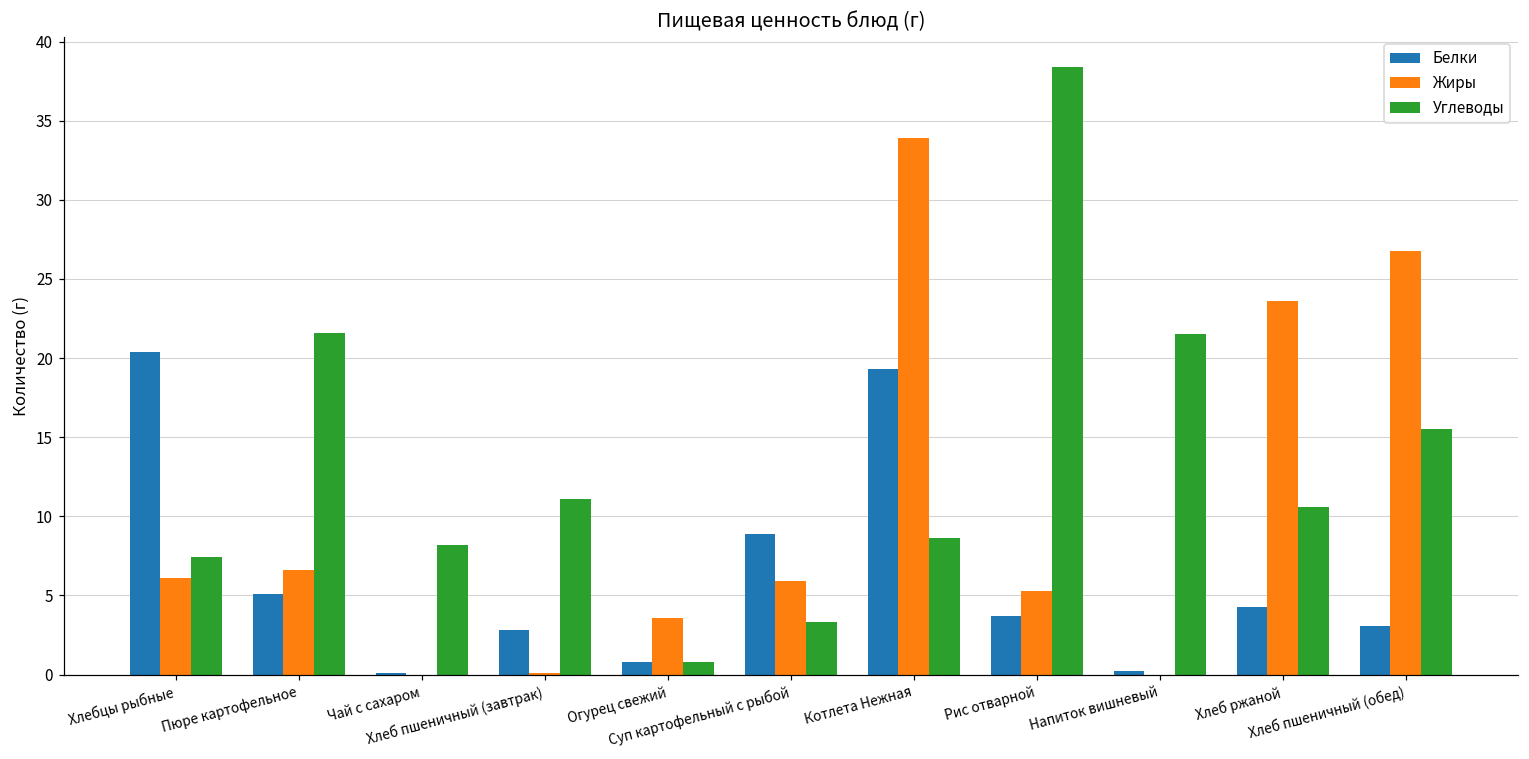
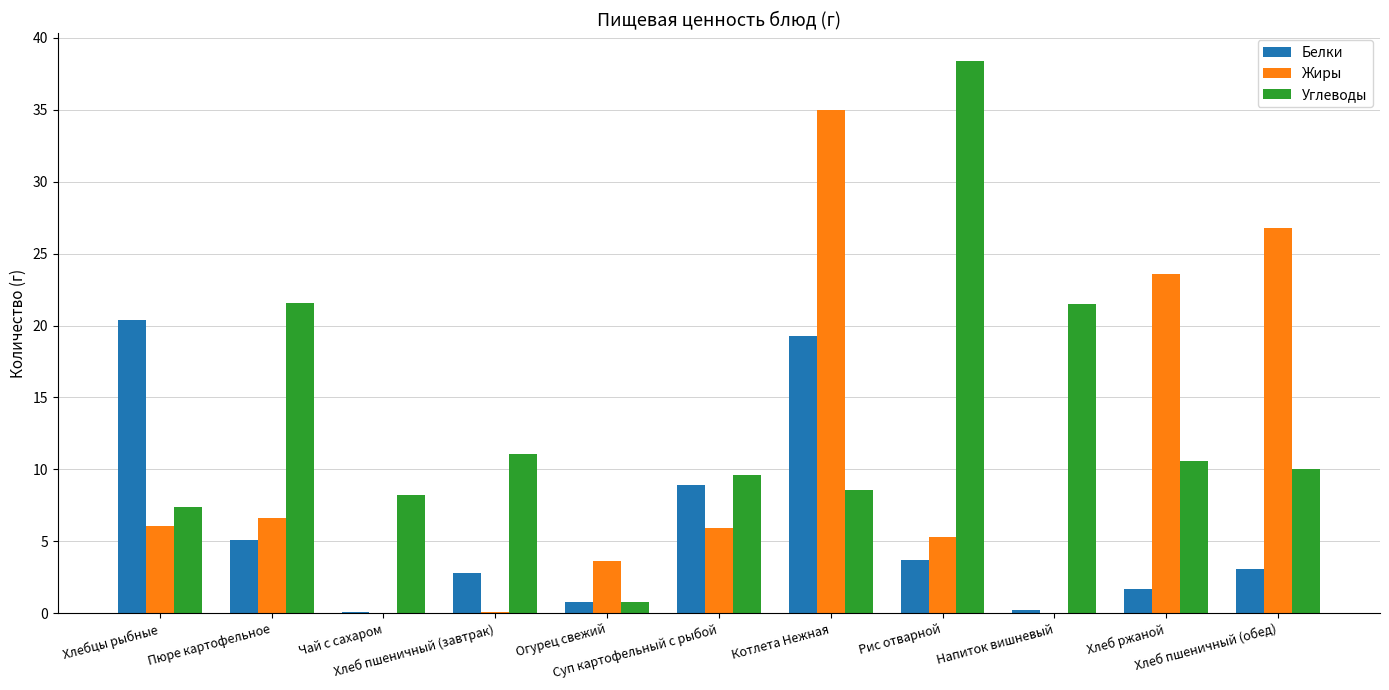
Углеводы, Суп картофельный с рыбой: 3.3 -> 9.6
Жиры, Котлета Нежная: 33.9 -> 35.0
Белки, Хлеб ржаной: 4.3 -> 1.7
Углеводы, Хлеб пшеничный (обед): 15.5 -> 10.0
